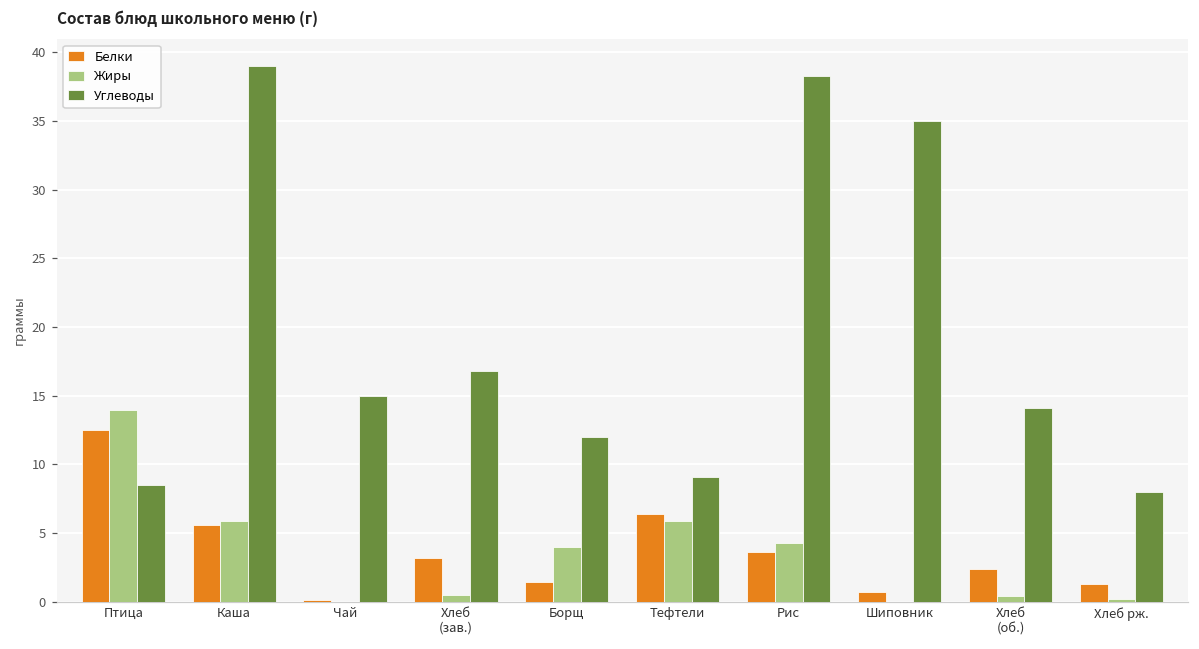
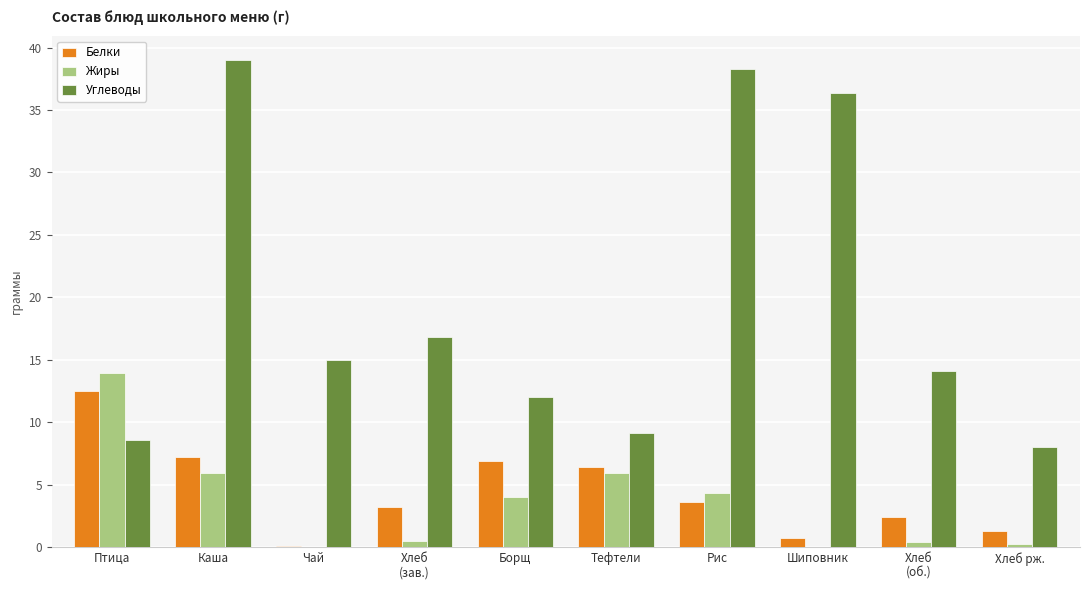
Белки, Каша: 5.6 -> 7.2
Белки, Борщ: 1.4 -> 6.9
Углеводы, Шиповник: 35.0 -> 36.4
